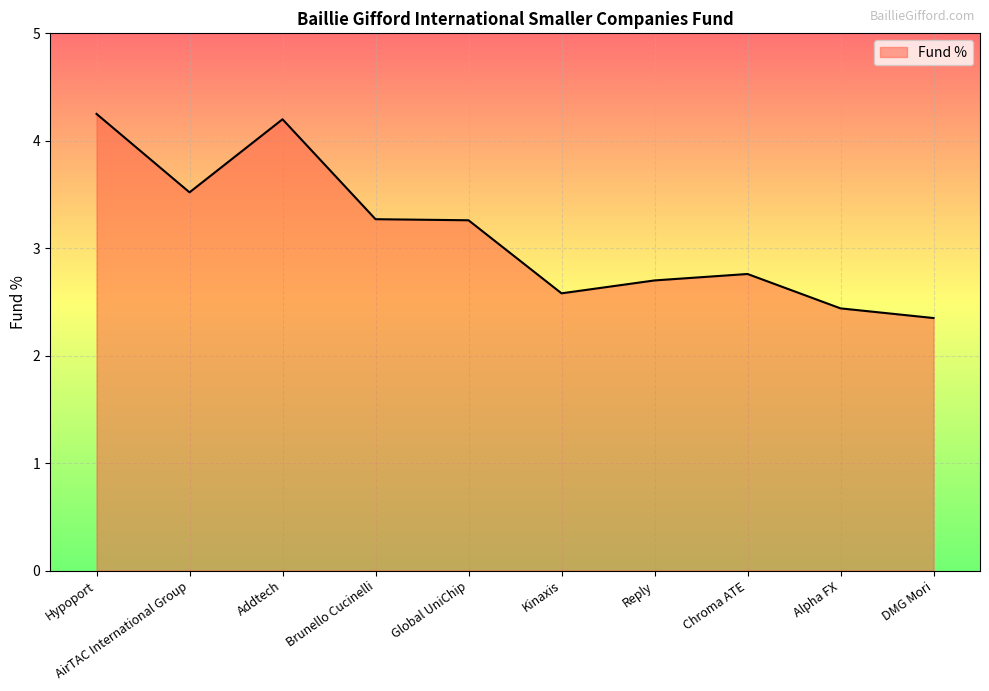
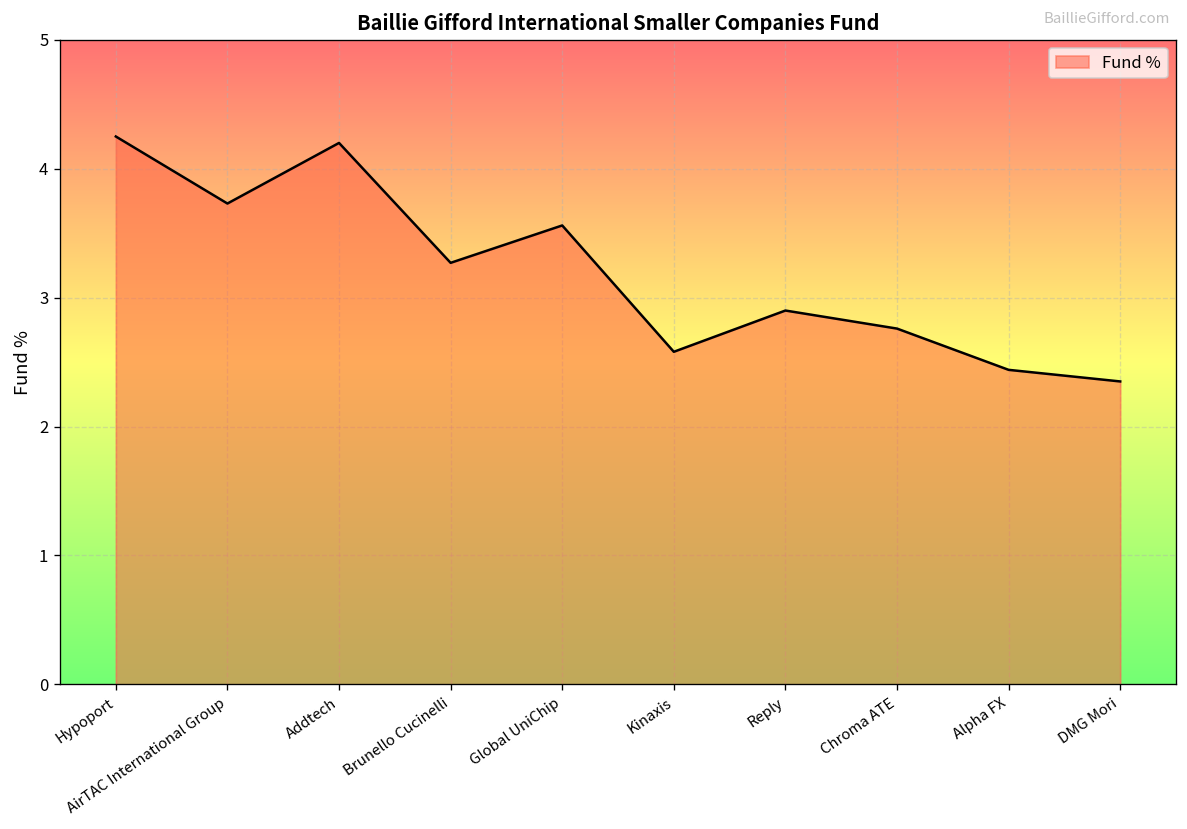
AirTAC International Group: 3.52 -> 3.73
Global UniChip: 3.26 -> 3.56
Reply: 2.7 -> 2.9
